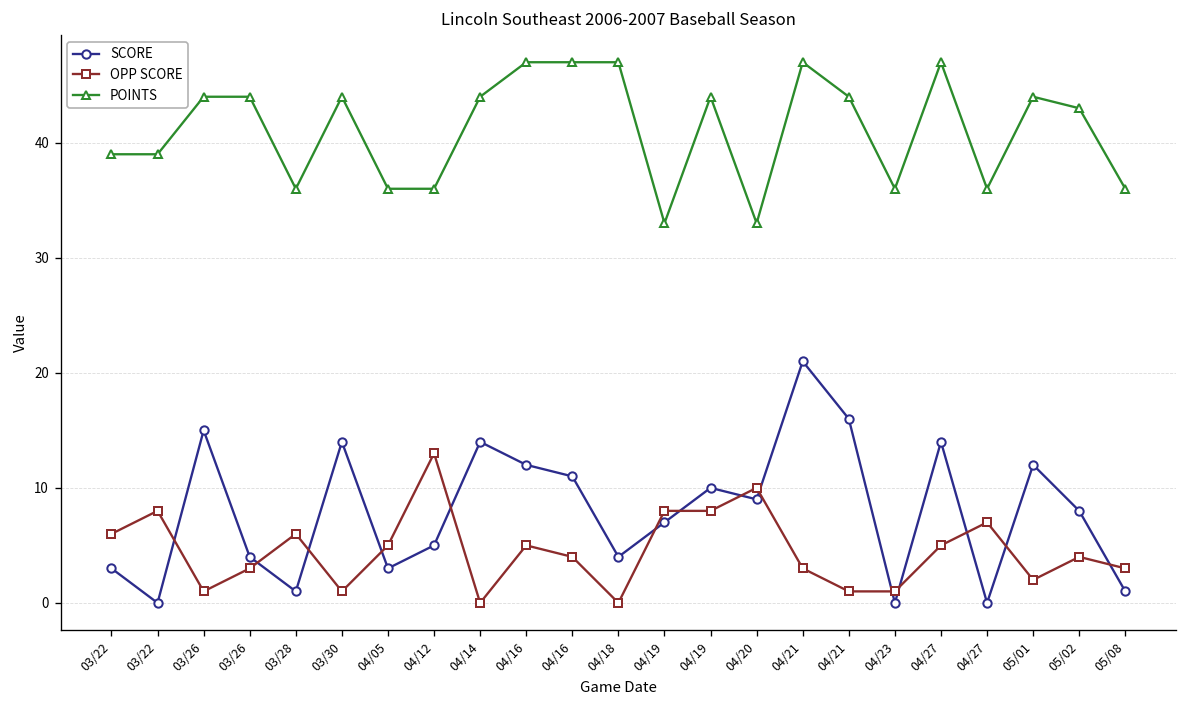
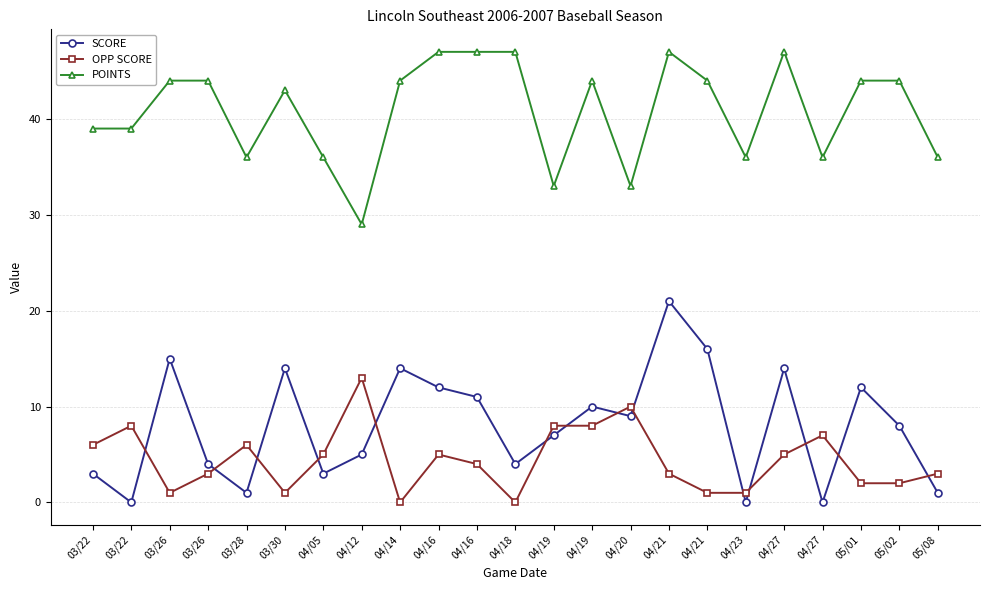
POINTS, 03/30: 44 -> 43
POINTS, 04/12: 36 -> 29
OPP SCORE, 05/02: 4 -> 2
POINTS, 05/02: 43 -> 44
